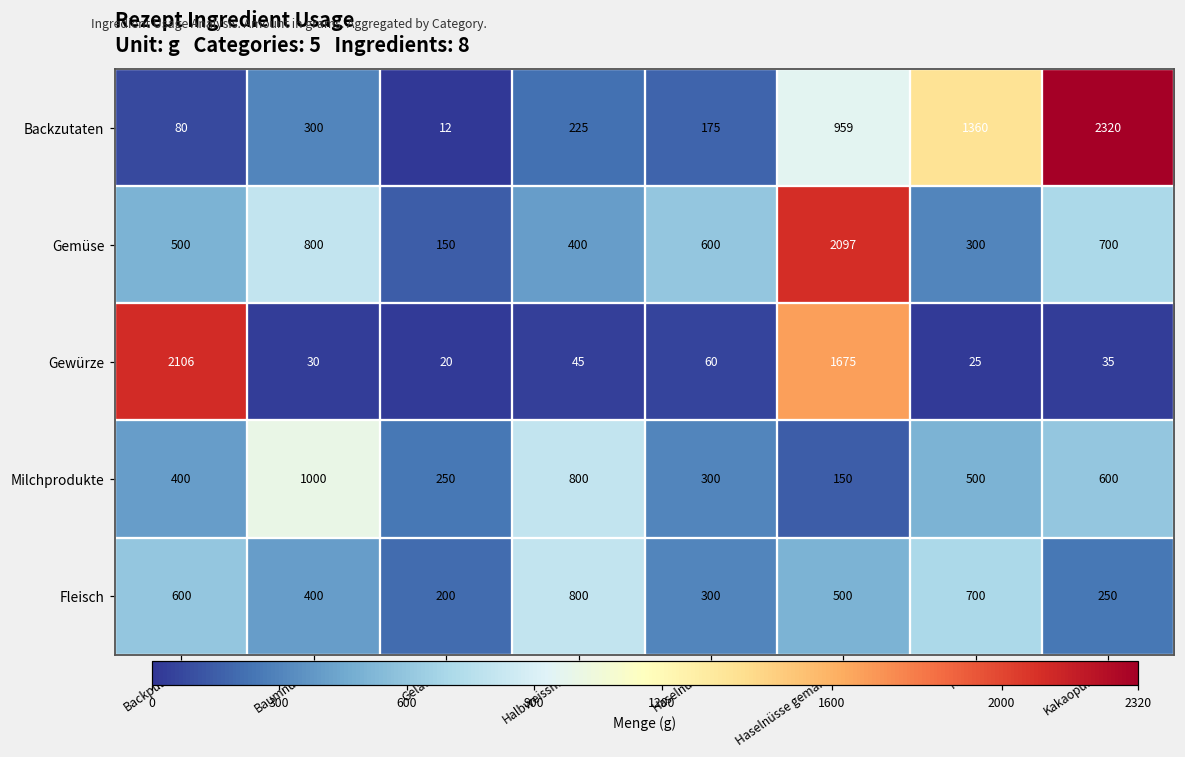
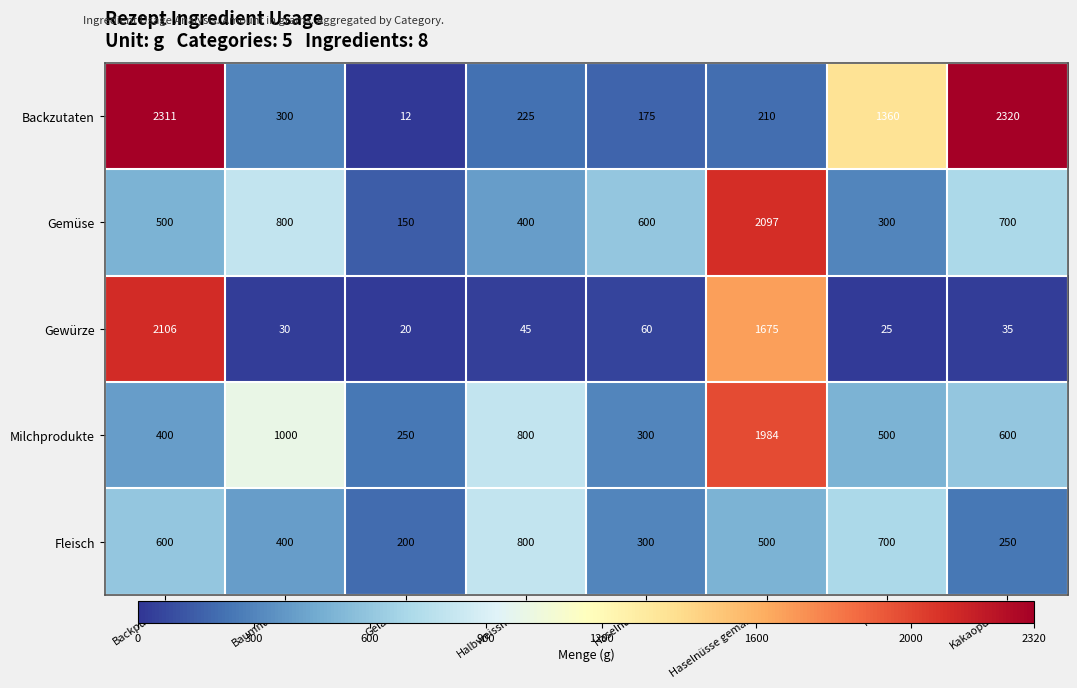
Backzutaten, Backpulver: 80 -> 2311
Backzutaten, Haselnüsse gemahlen: 959 -> 210
Milchprodukte, Haselnüsse gemahlen: 150 -> 1984
